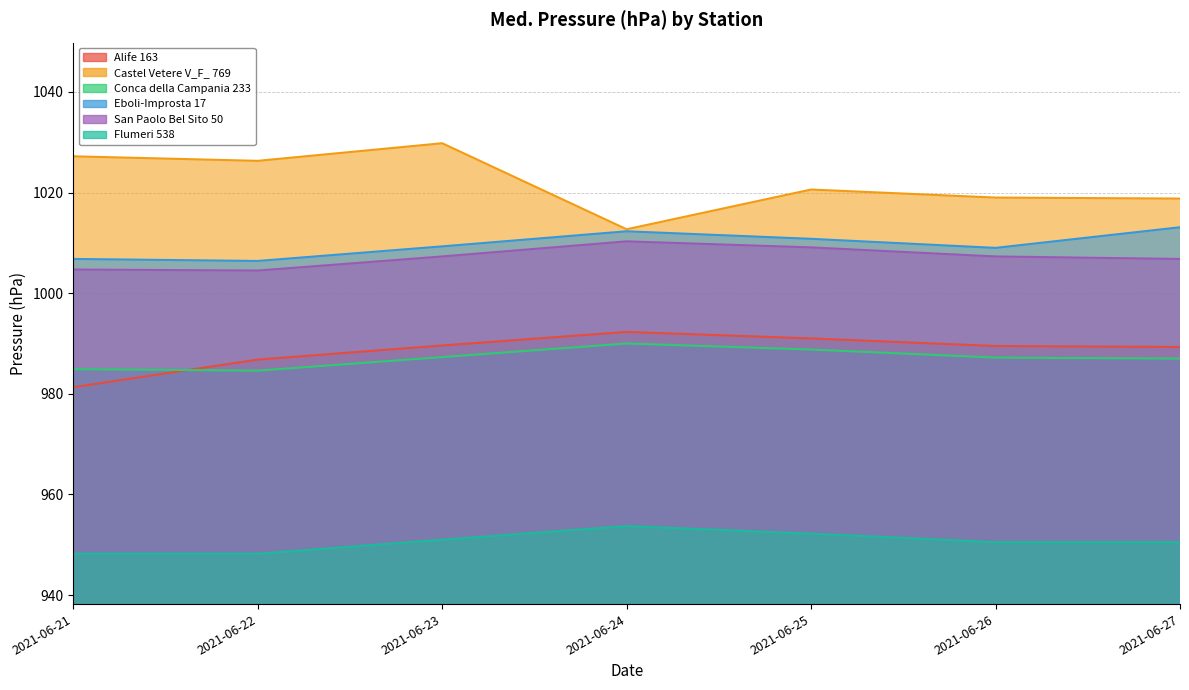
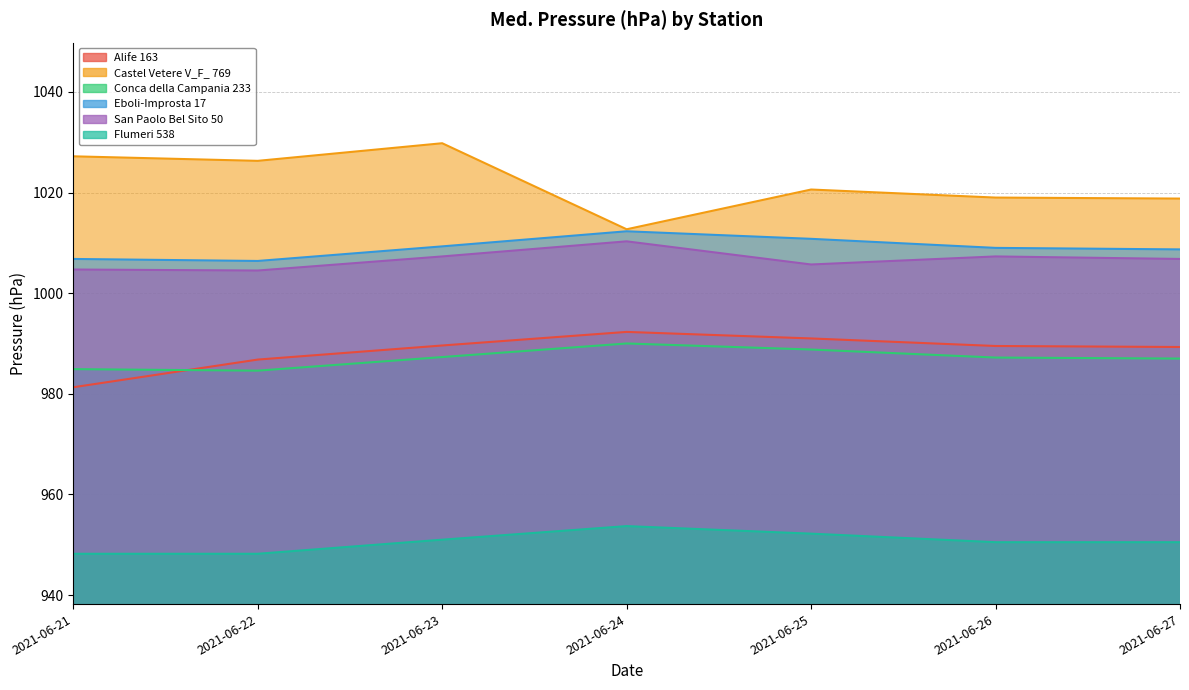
San Paolo Bel Sito 50, 2021-06-25: 1009 -> 1006
Eboli-Improsta 17, 2021-06-27: 1013 -> 1009
